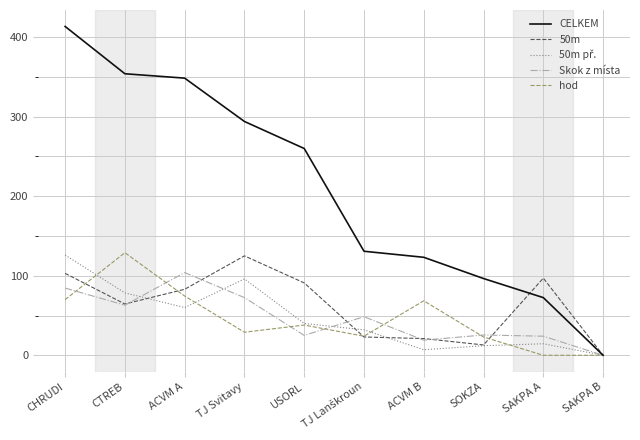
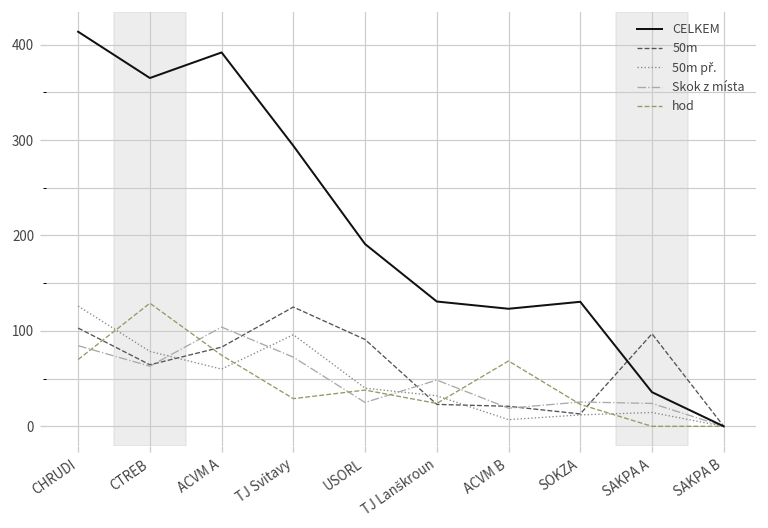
CELKEM, CTREB: 350 -> 370
CELKEM, ACVM A: 350 -> 390
CELKEM, USORL: 260 -> 190
CELKEM, SOKZA: 100 -> 130
CELKEM, SAKPA A: 70 -> 40
